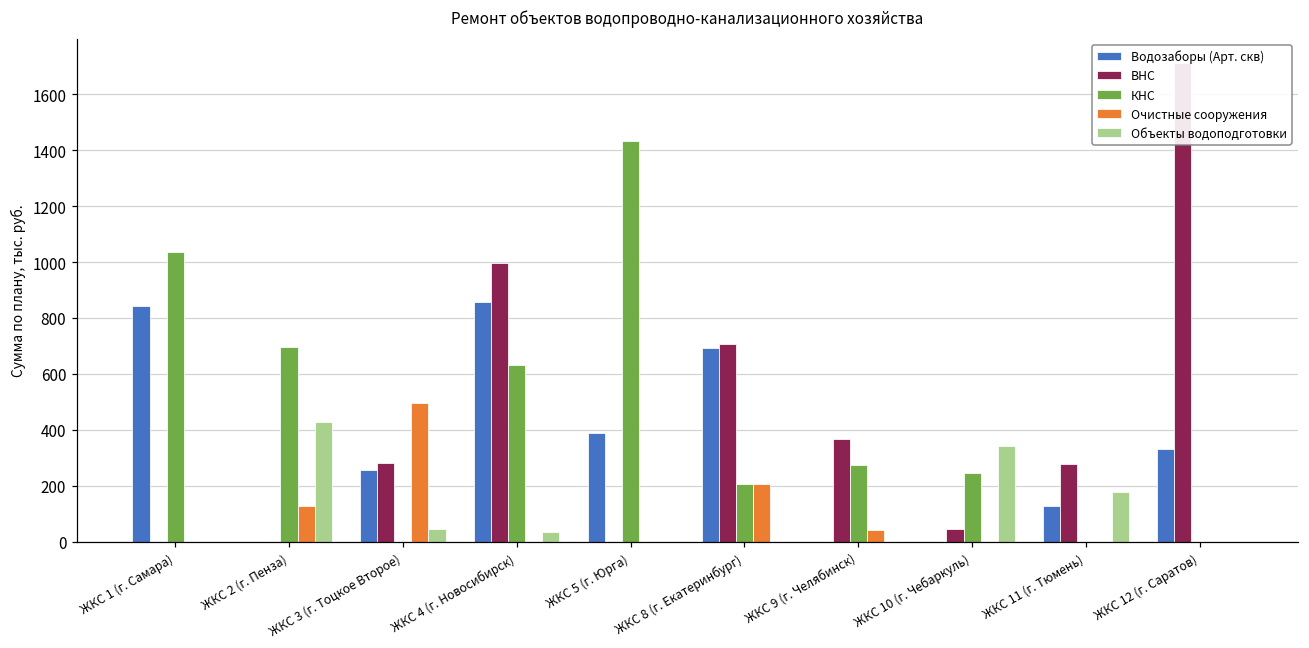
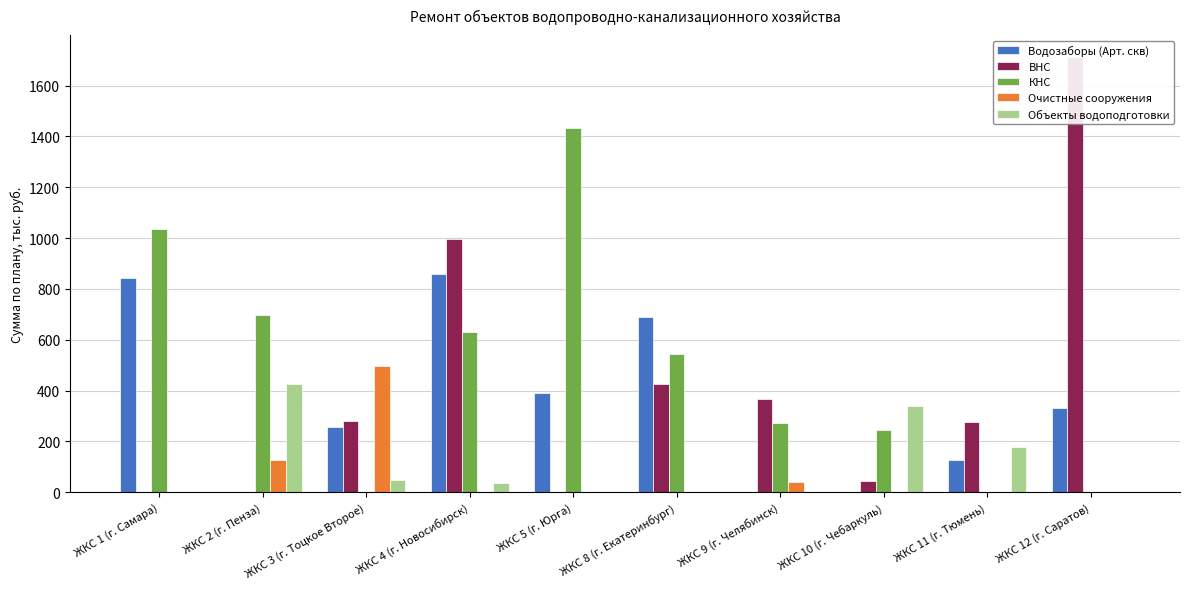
ВНС, ЖКС 8 (г. Екатеринбург): 710 -> 430
КНС, ЖКС 8 (г. Екатеринбург): 210 -> 550
Очистные сооружения, ЖКС 8 (г. Екатеринбург): 210 -> 0
